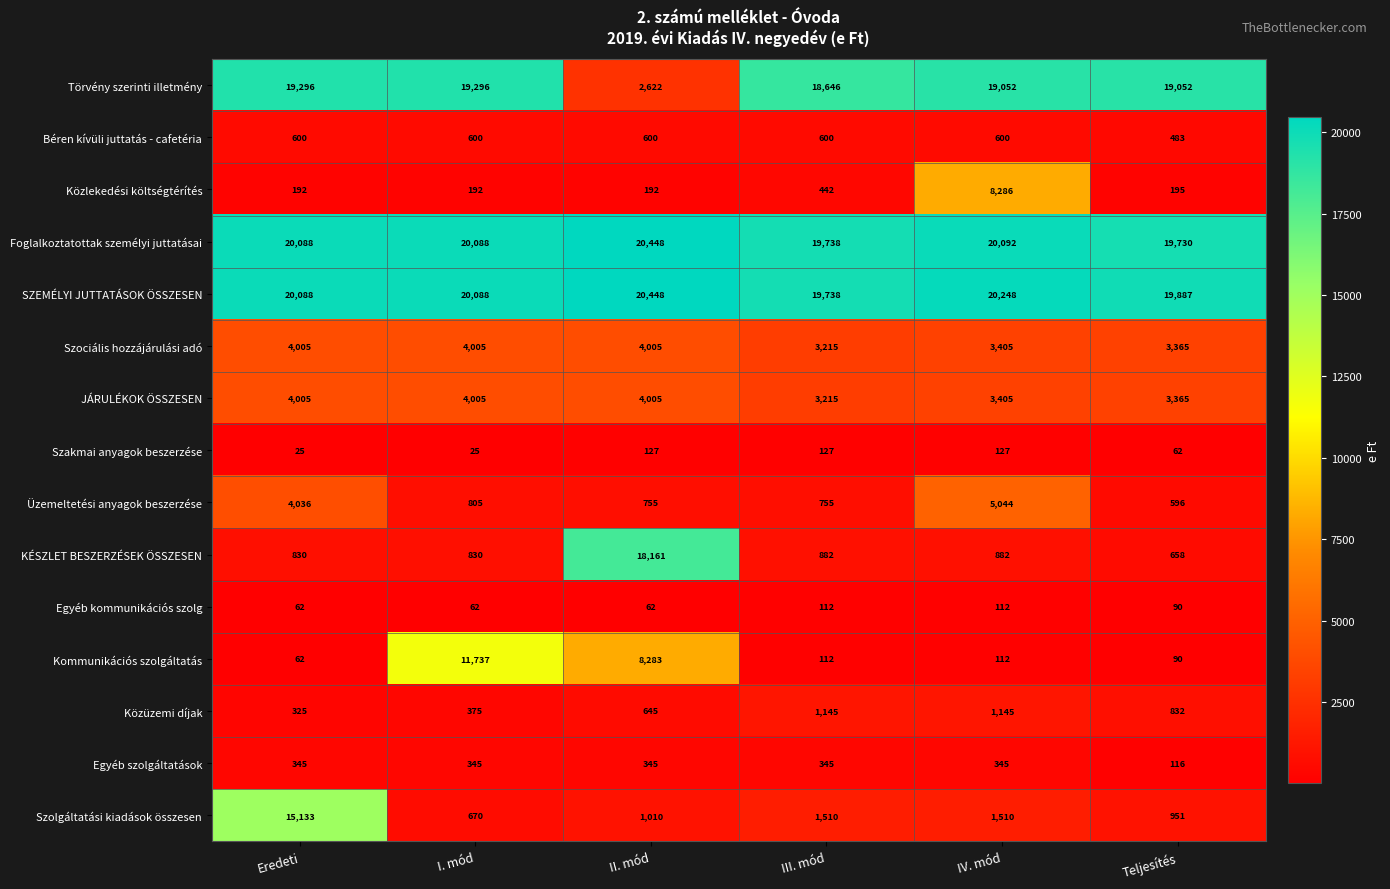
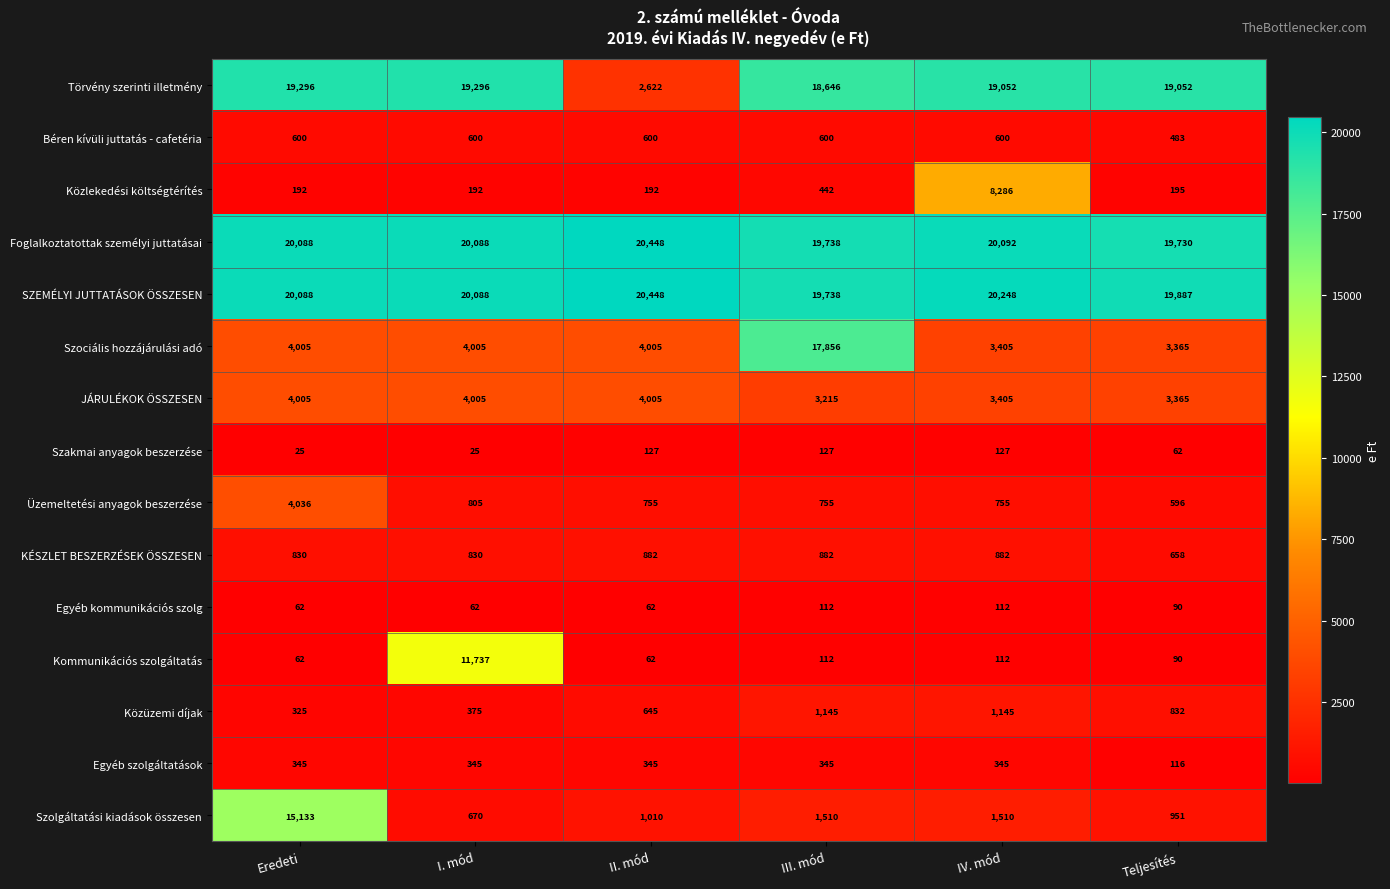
Szociális hozzájárulási adó, III. mód: 3,215 -> 17,856
Üzemeltetési anyagok beszerzése, IV. mód: 5,044 -> 755
KÉSZLET BESZERZÉSEK ÖSSZESEN, II. mód: 18,161 -> 882
Kommunikációs szolgáltatás, II. mód: 8,283 -> 62
